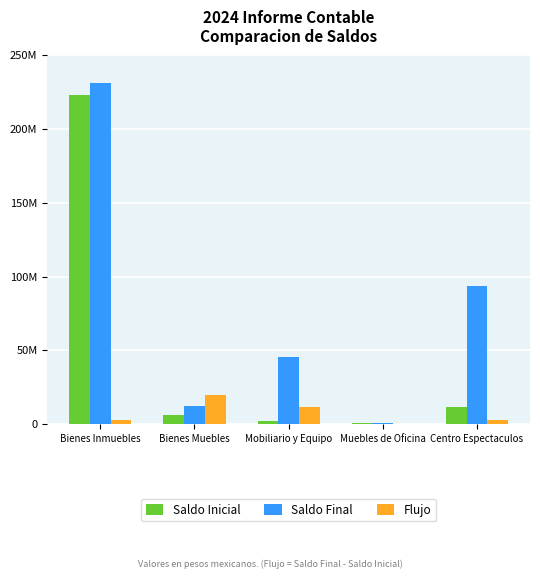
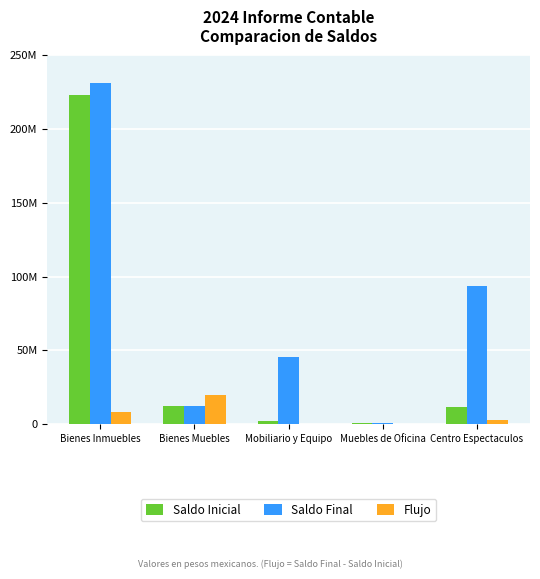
Flujo, Bienes Inmuebles: 3000000 -> 8000000
Saldo Inicial, Bienes Muebles: 6000000 -> 12000000
Flujo, Mobiliario y Equipo: 12000000 -> 0
